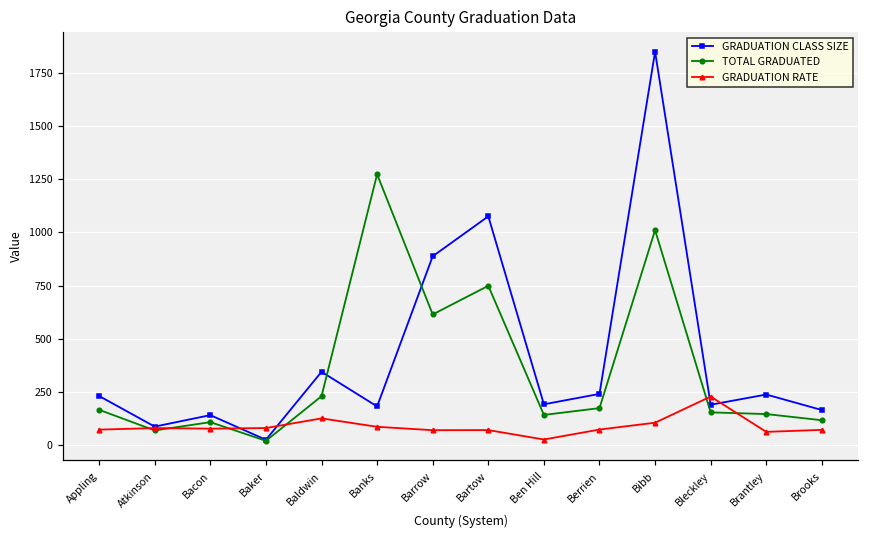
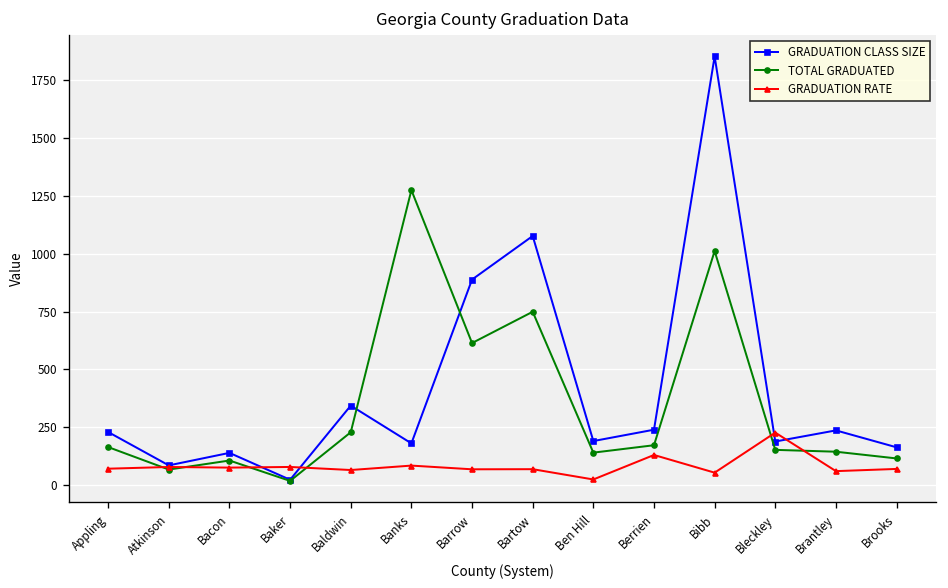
GRADUATION RATE, Baldwin: 120 -> 70
GRADUATION RATE, Berrien: 70 -> 130
GRADUATION RATE, Bibb: 100 -> 50
